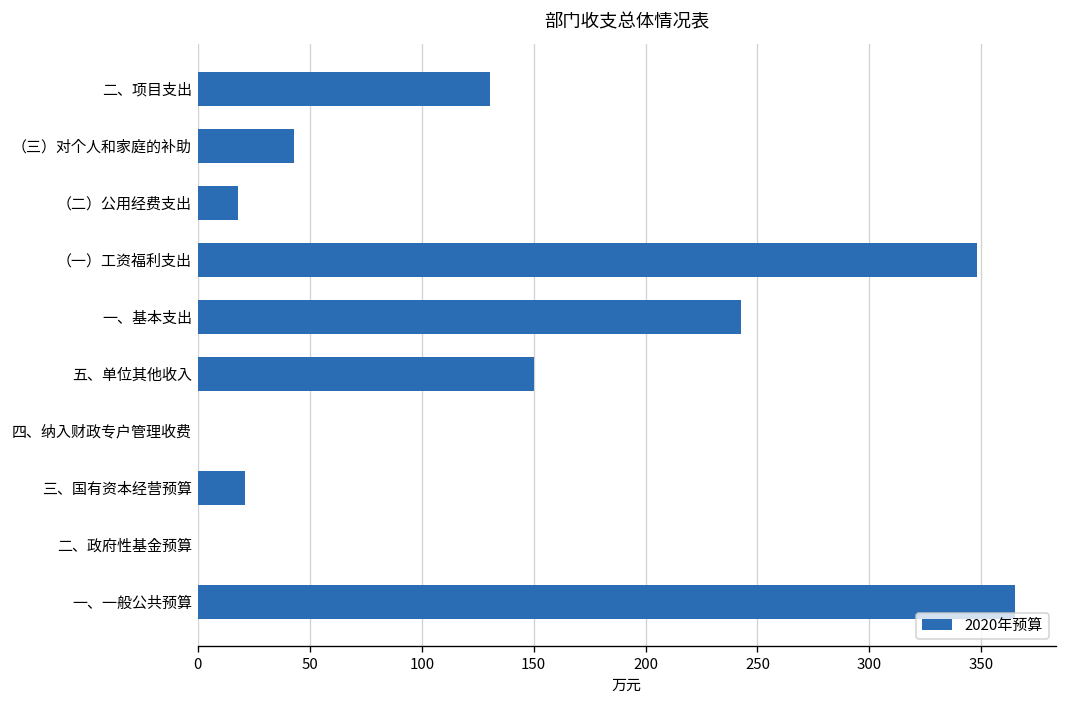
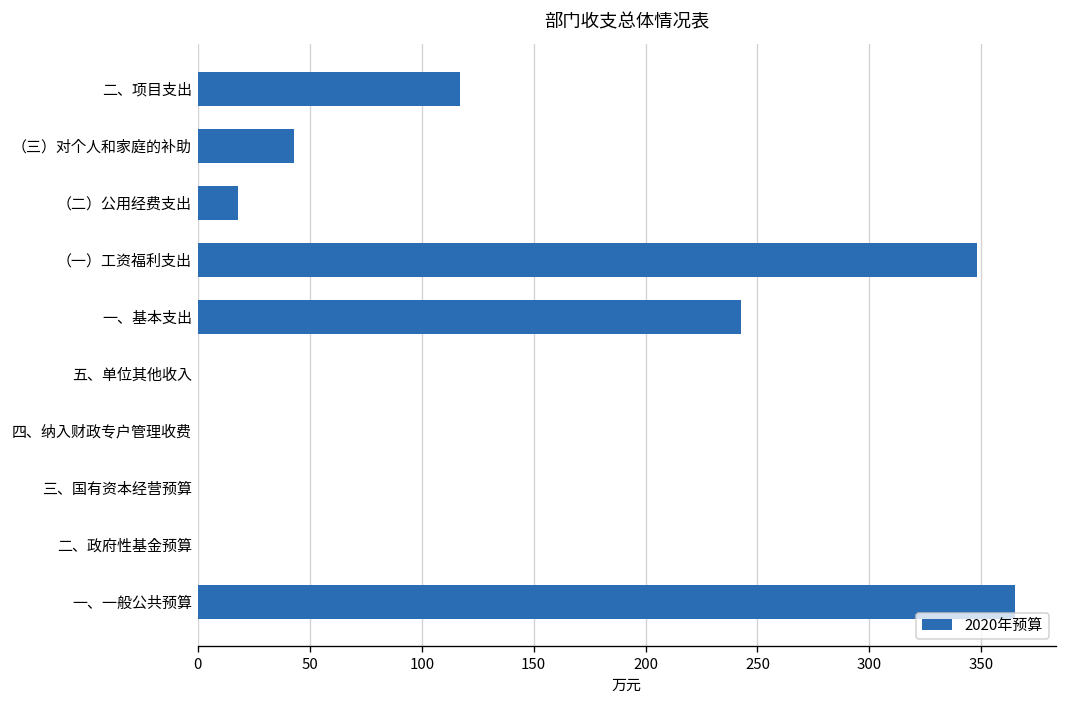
二、项目支出: 130 -> 117
五、单位其他收入: 150 -> 0
三、国有资本经营预算: 21 -> 0
